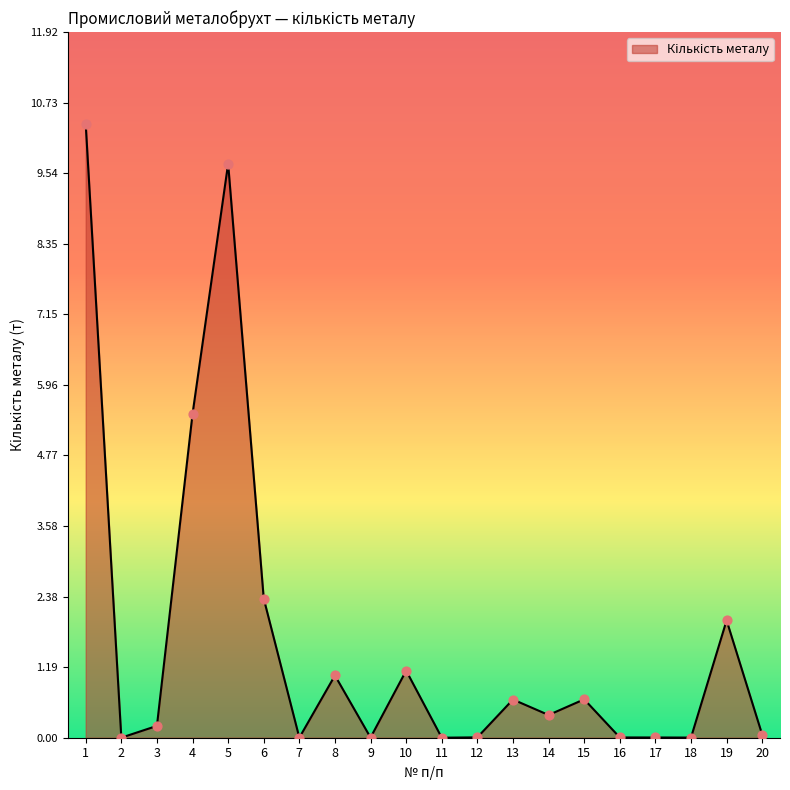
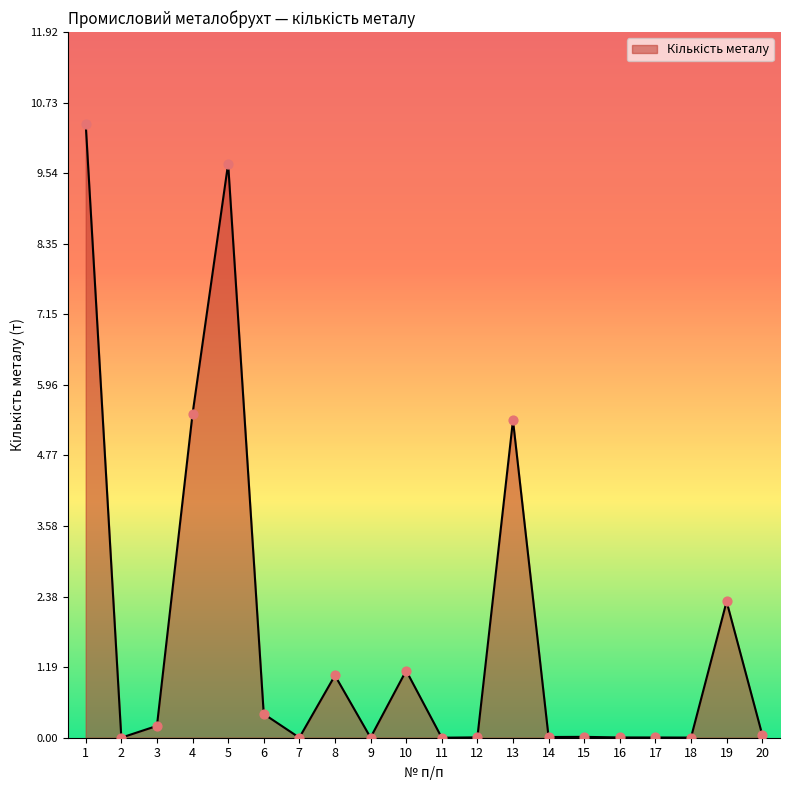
6: 2.4 -> 0.4
13: 0.6 -> 5.4
14: 0.4 -> 0.0
15: 0.6 -> 0.0
19: 2.0 -> 2.3
